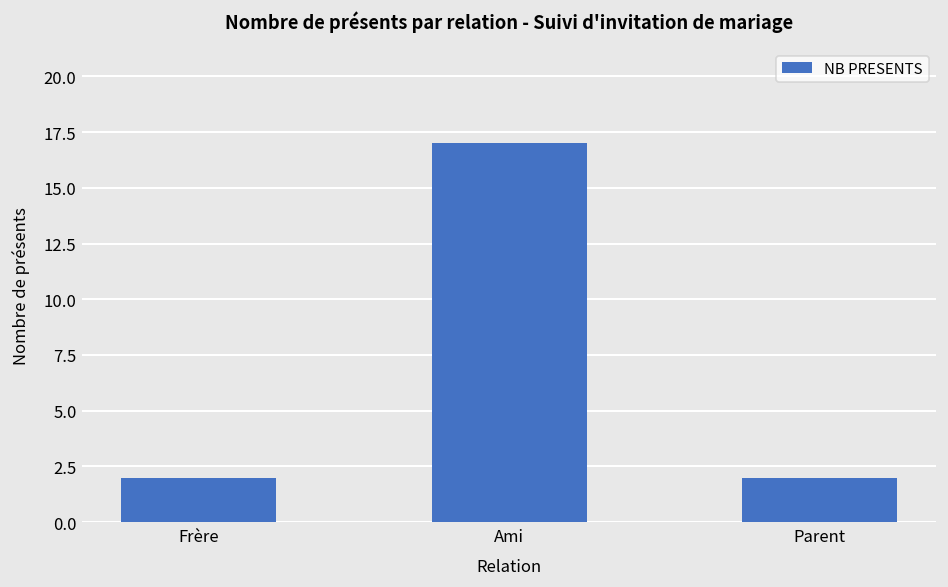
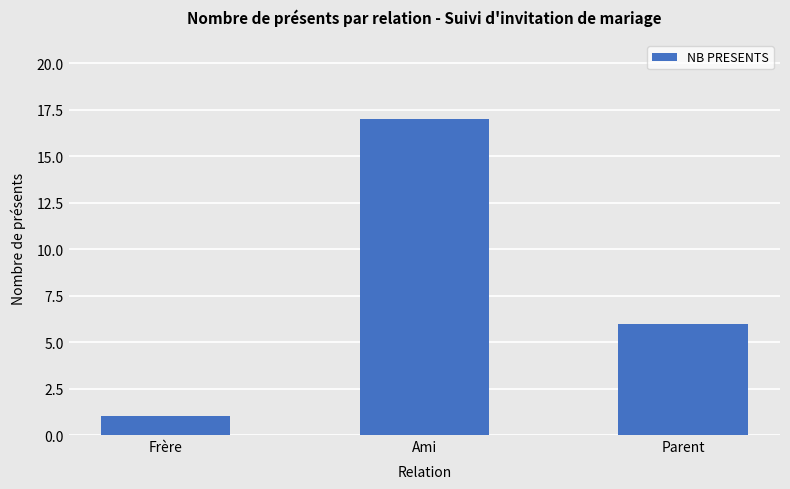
Frère: 2 -> 1
Parent: 2 -> 6
